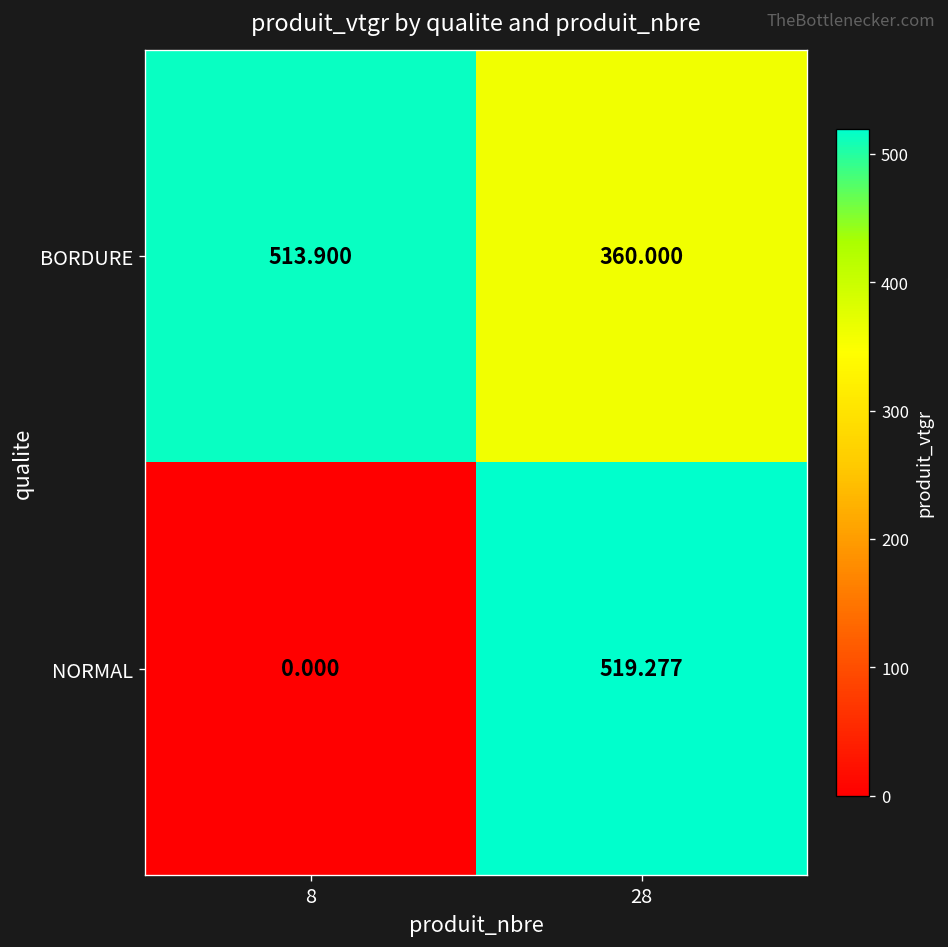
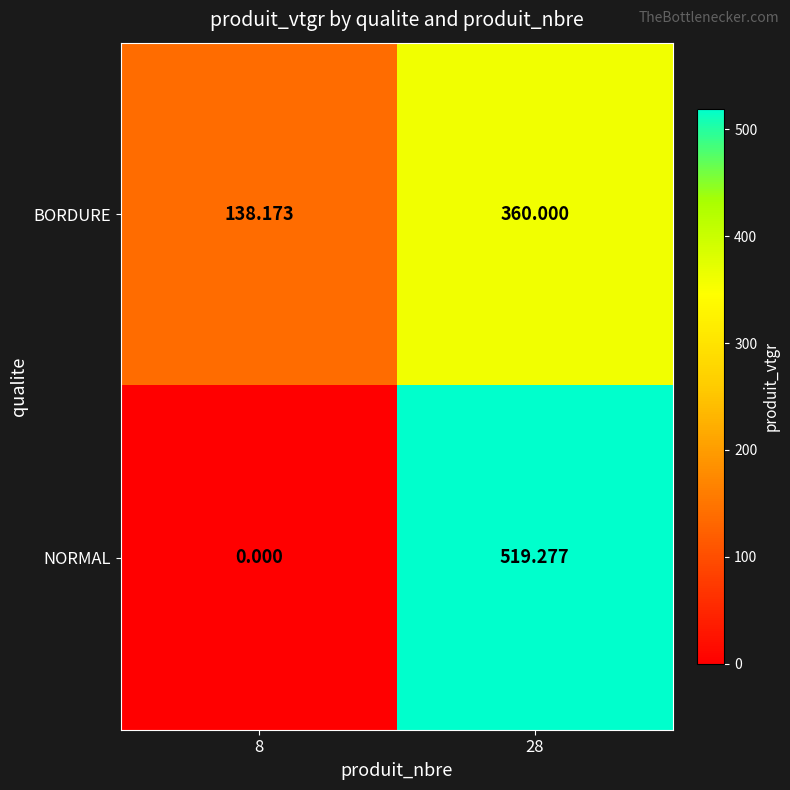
BORDURE, 8: 513.900 -> 138.173
